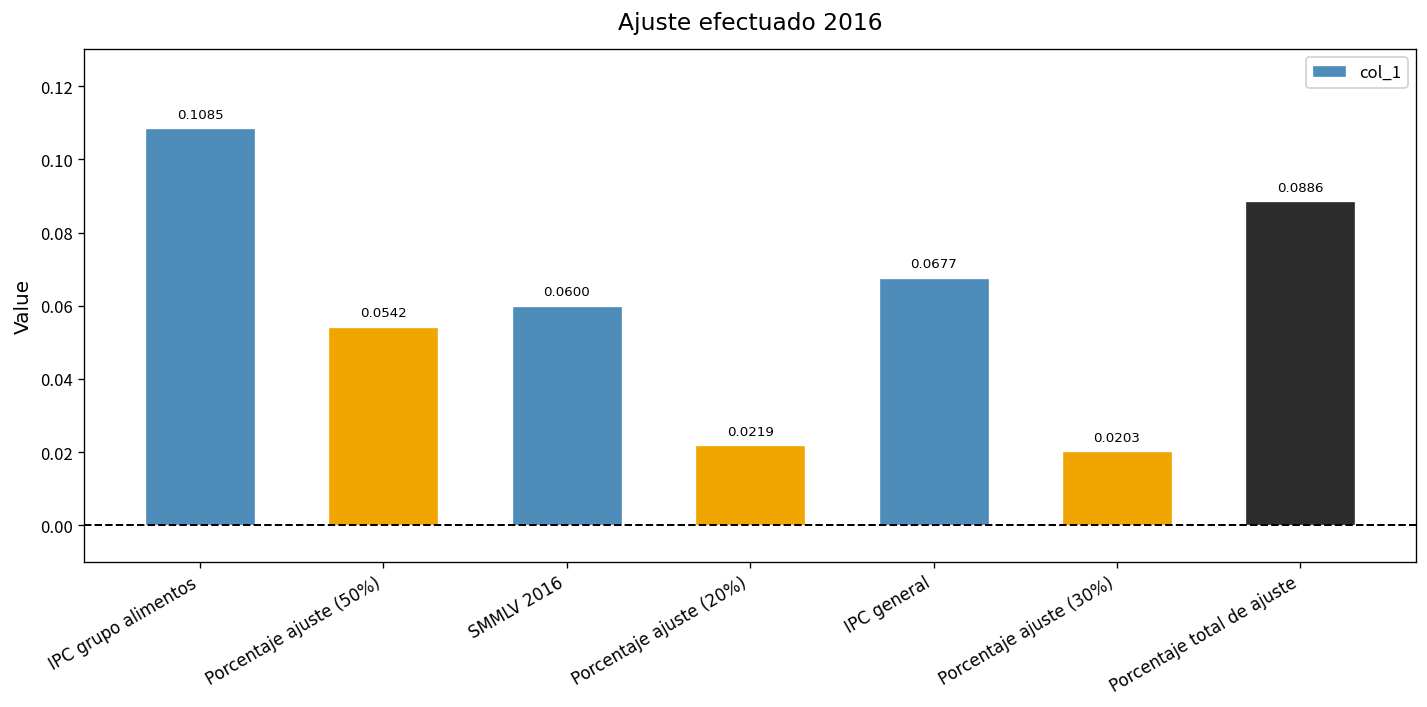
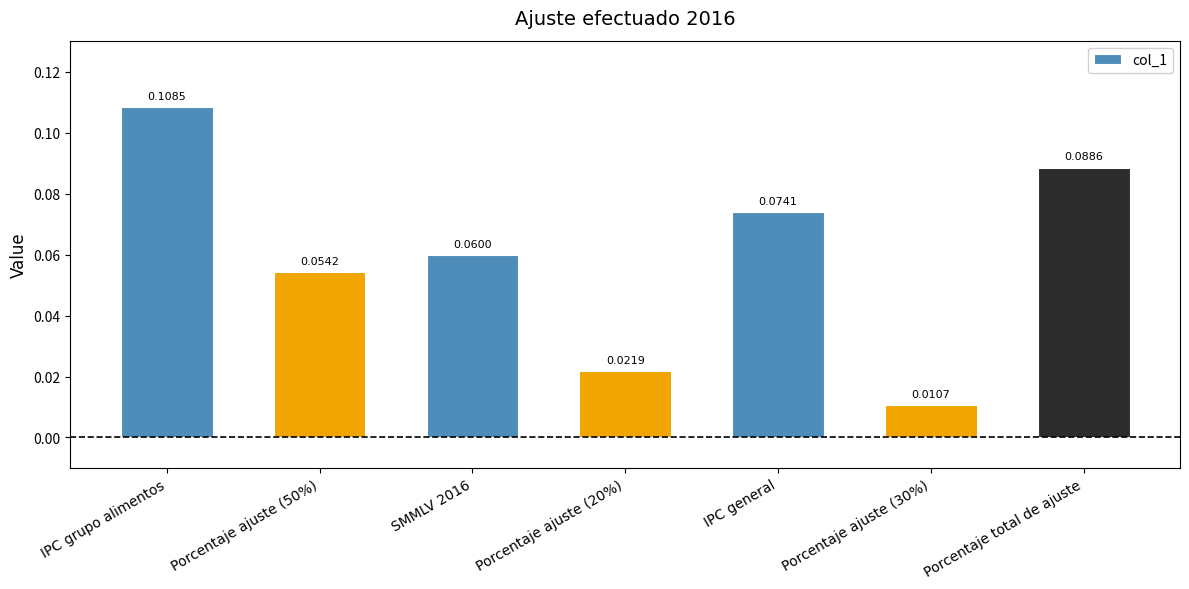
IPC general: 0.0677 -> 0.0741
Porcentaje ajuste (30%): 0.0203 -> 0.0107
